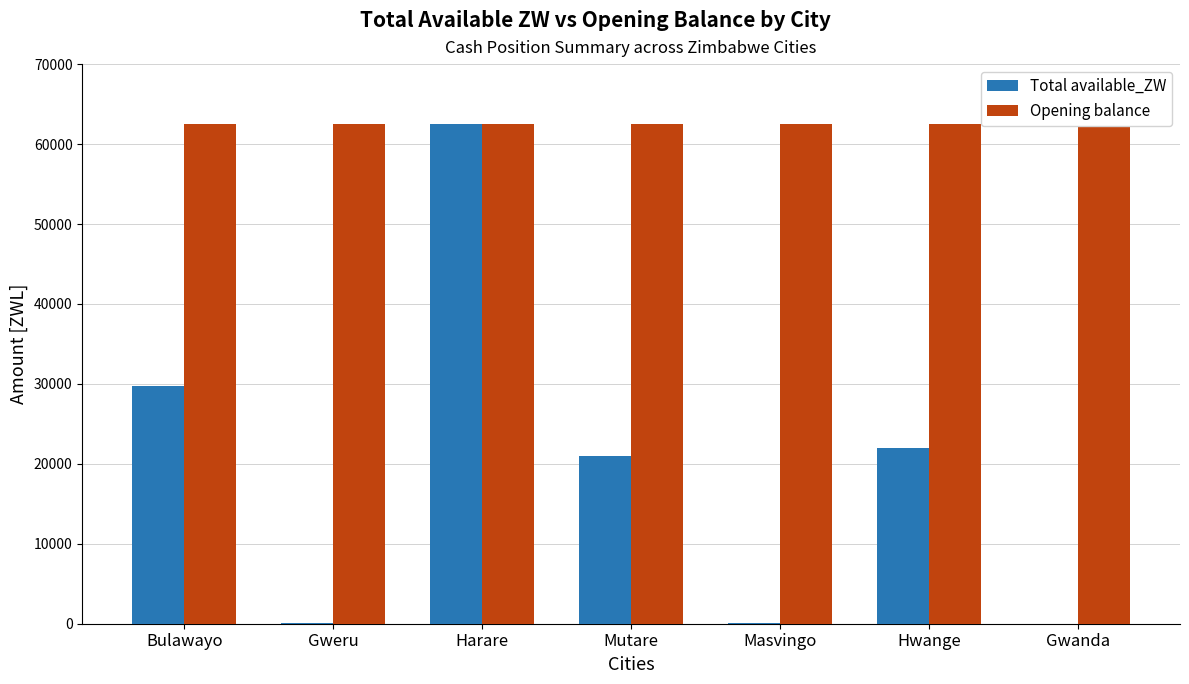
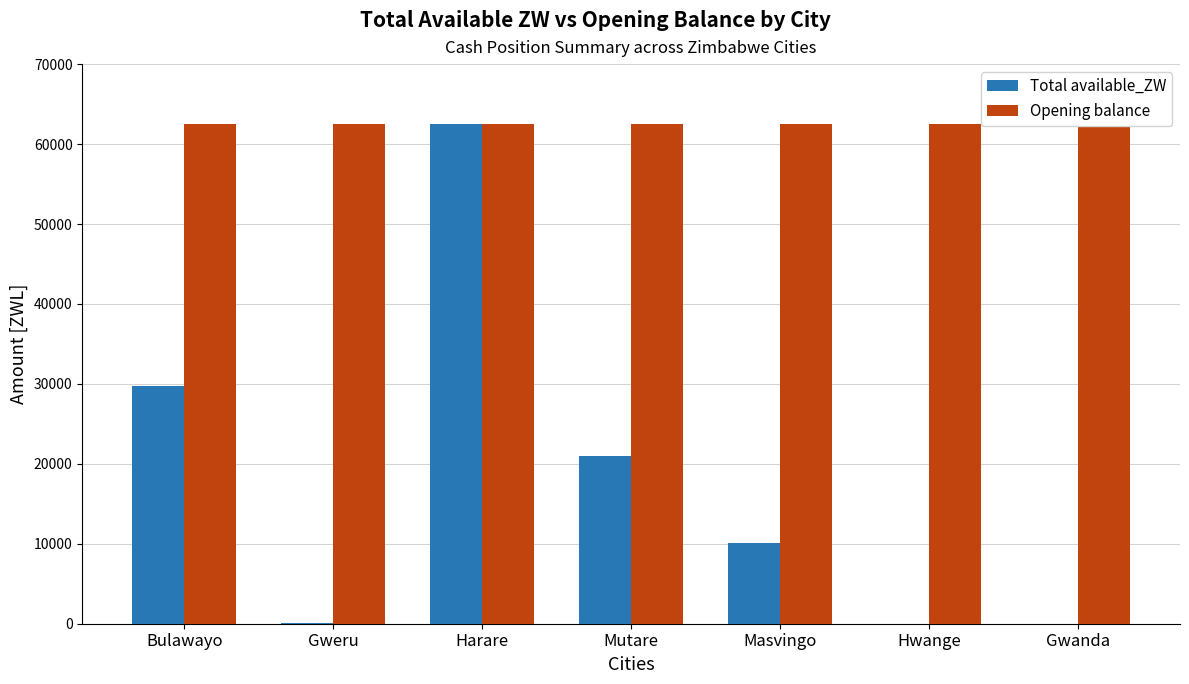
Total available_ZW, Masvingo: 0 -> 10000
Total available_ZW, Hwange: 22000 -> 0
